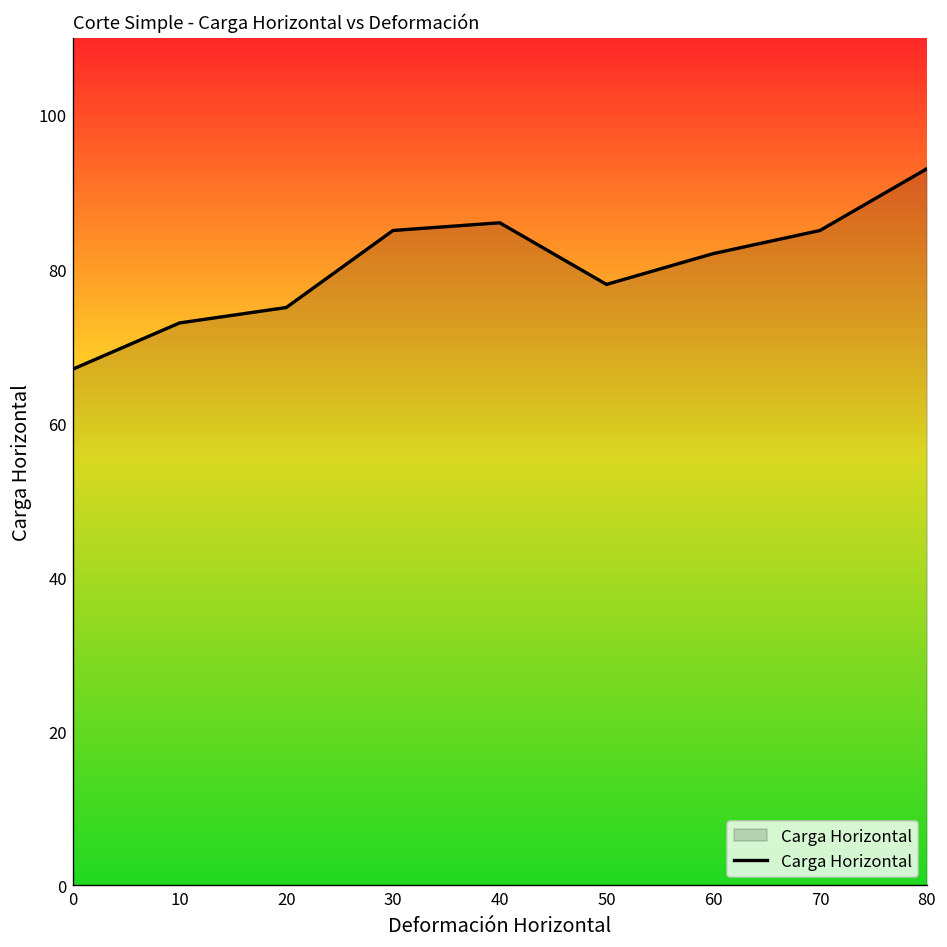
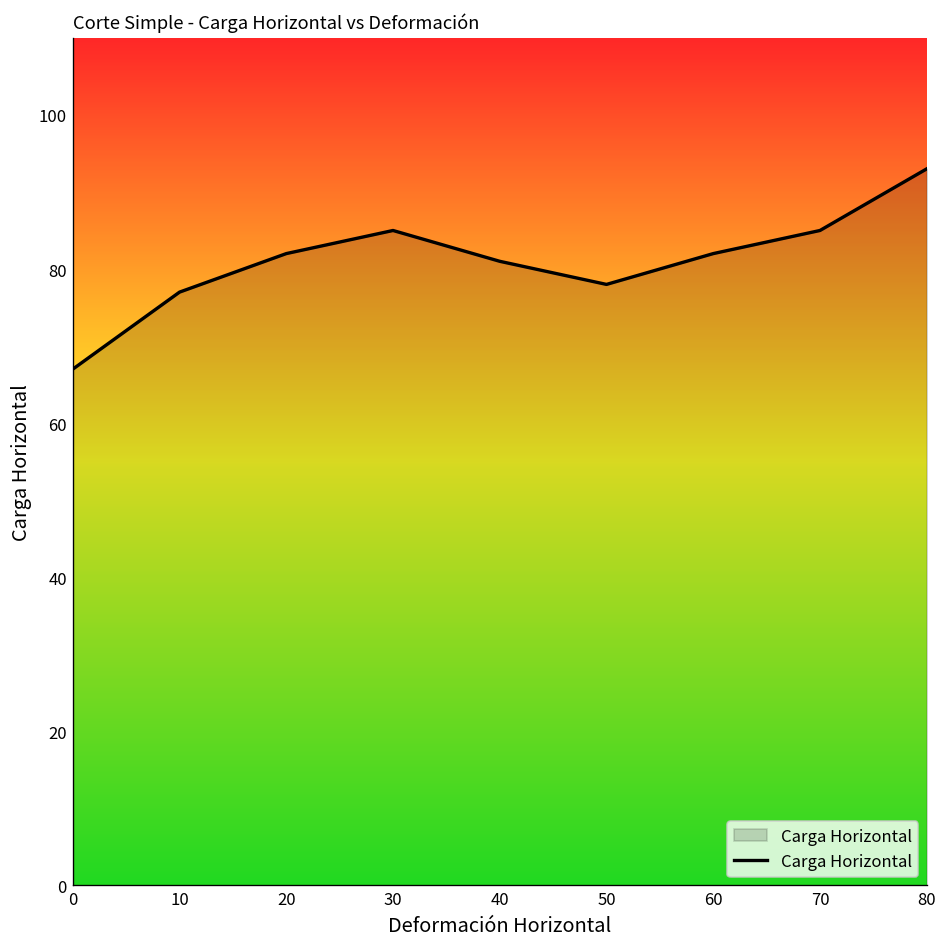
10: 73 -> 77
20: 75 -> 82
40: 86 -> 81
